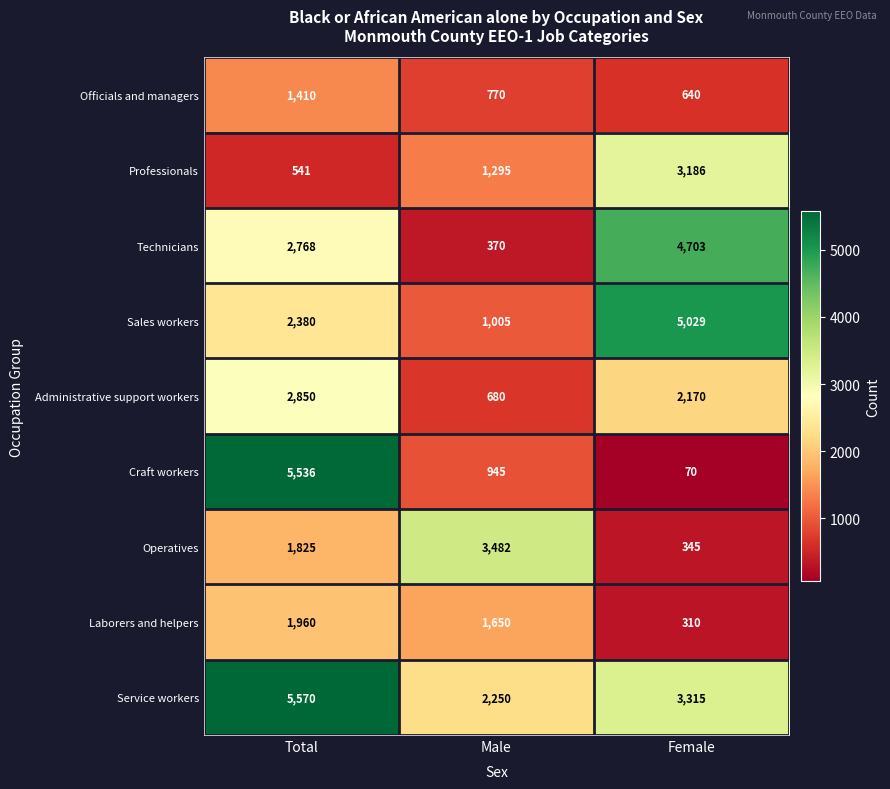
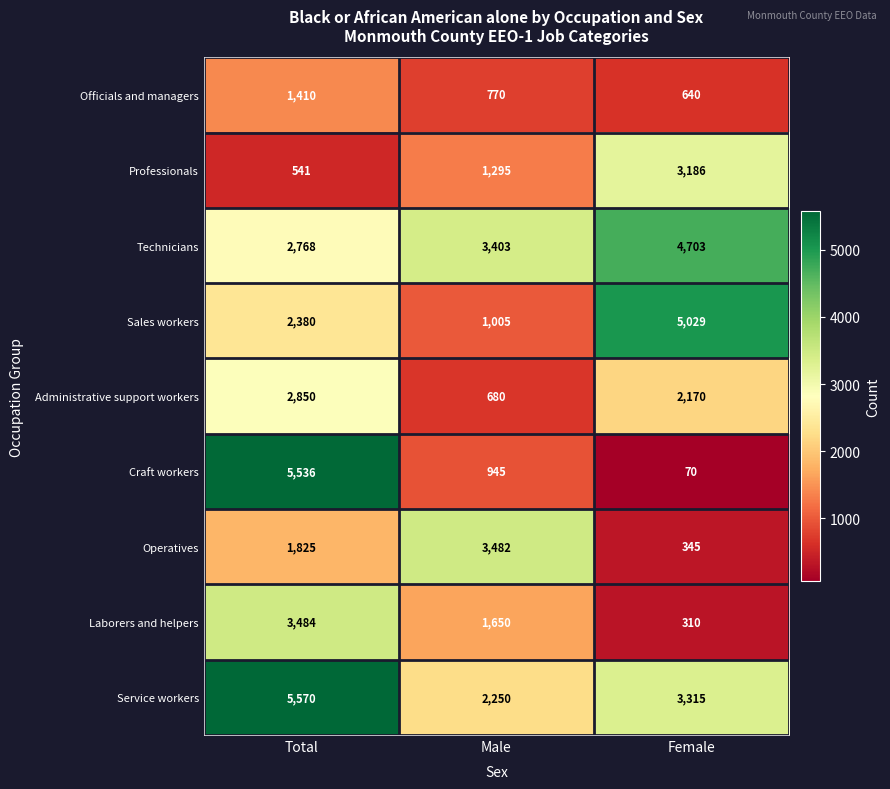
Technicians, Male: 370 -> 3,403
Laborers and helpers, Total: 1,960 -> 3,484
